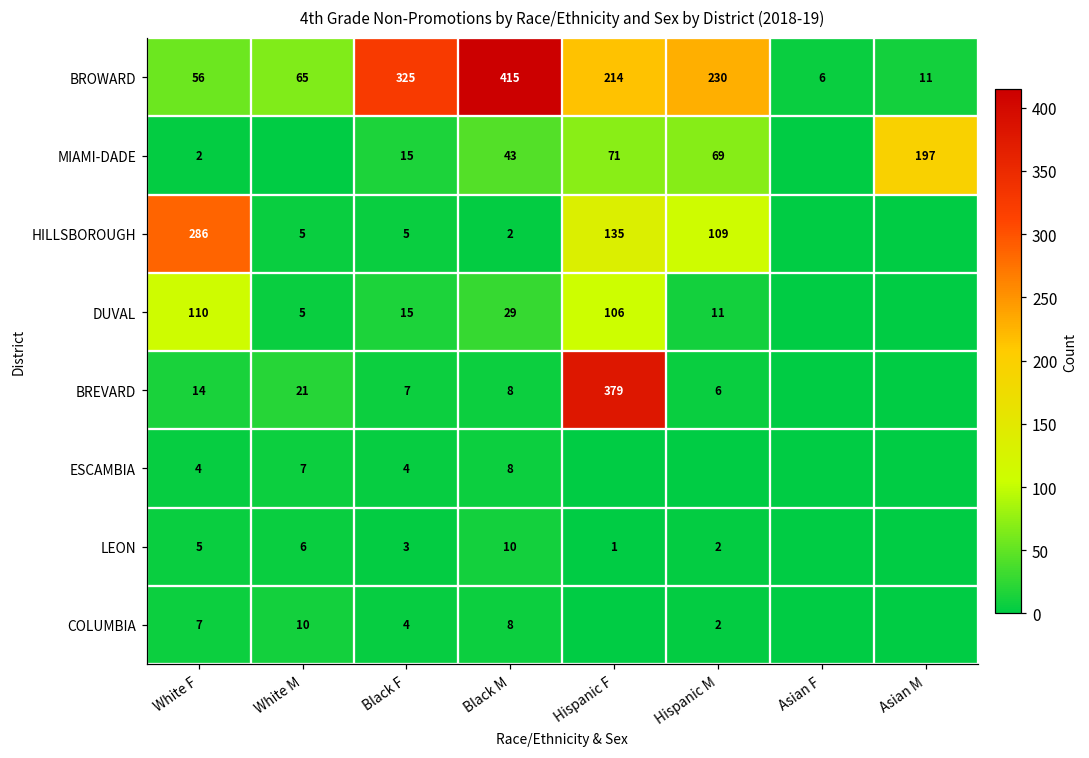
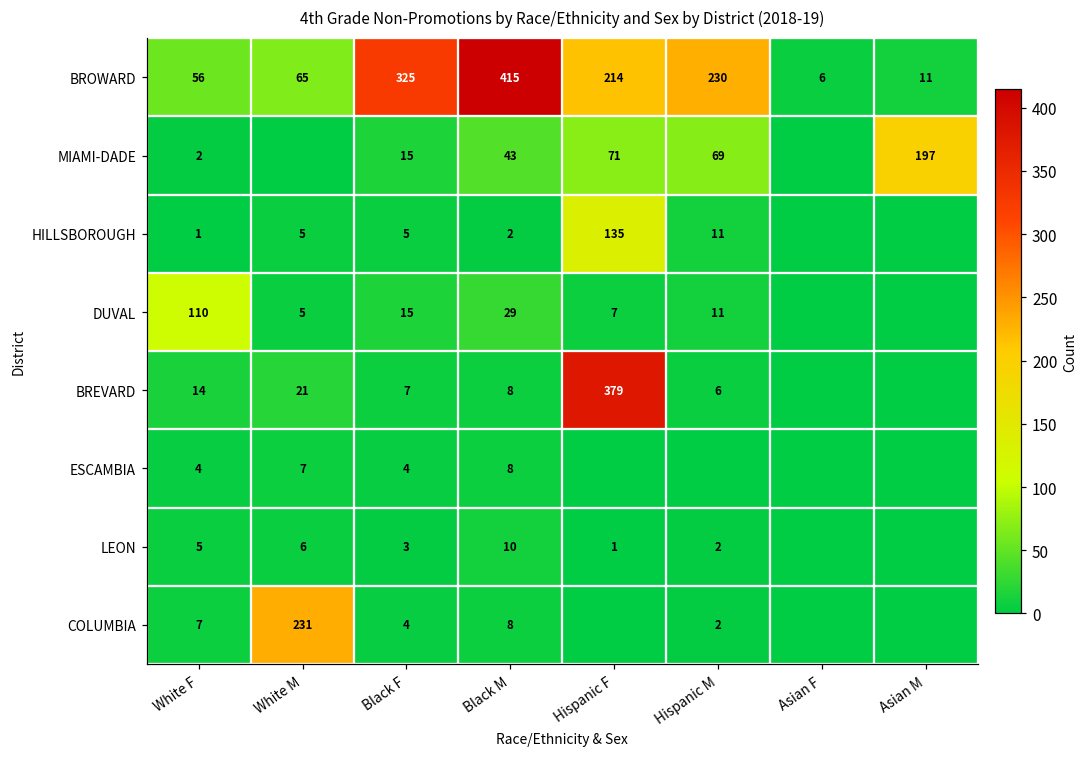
HILLSBOROUGH, White F: 286 -> 1
HILLSBOROUGH, Hispanic M: 109 -> 11
DUVAL, Hispanic F: 106 -> 7
COLUMBIA, White M: 10 -> 231
